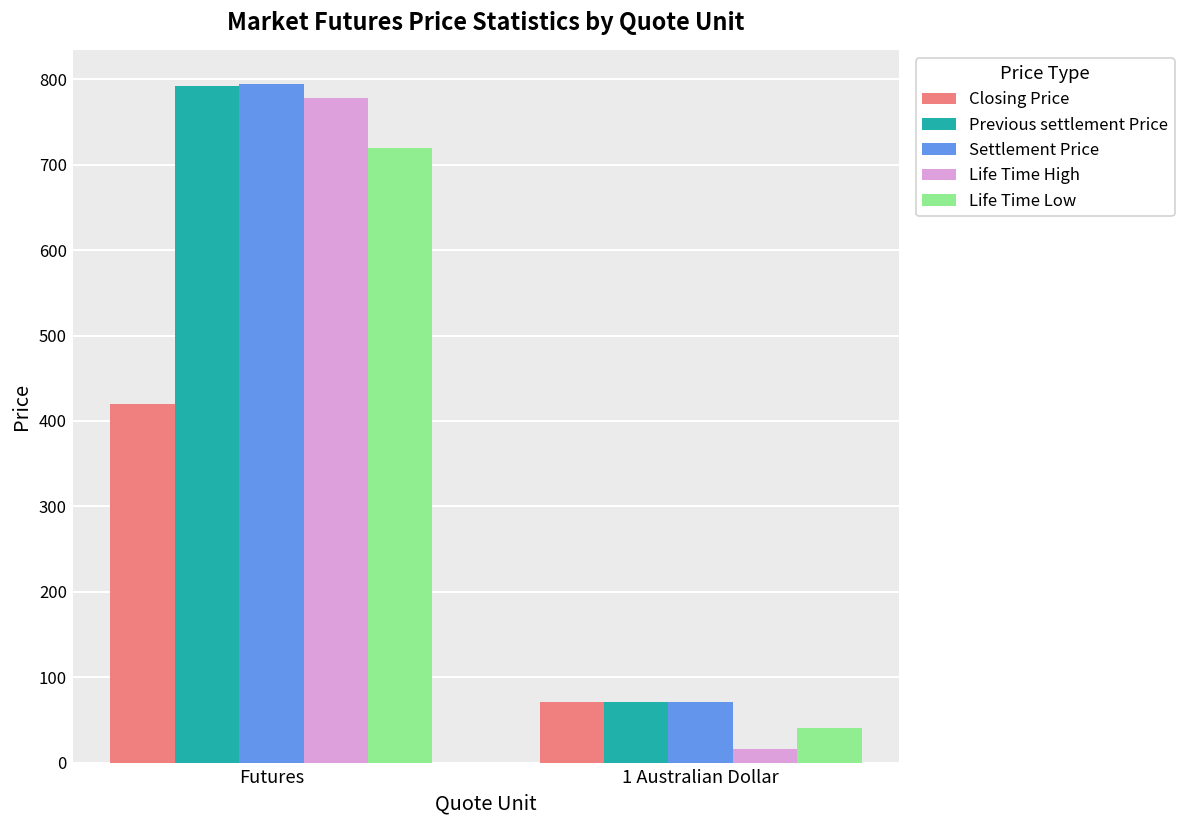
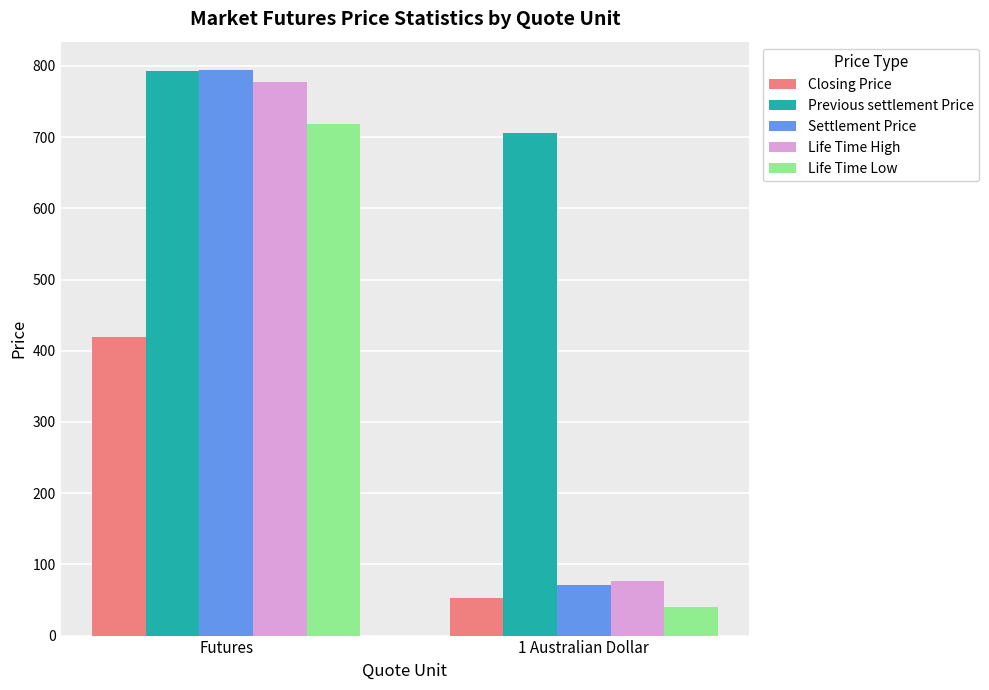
Closing Price, 1 Australian Dollar: 70 -> 50
Previous settlement Price, 1 Australian Dollar: 70 -> 710
Life Time High, 1 Australian Dollar: 20 -> 80
